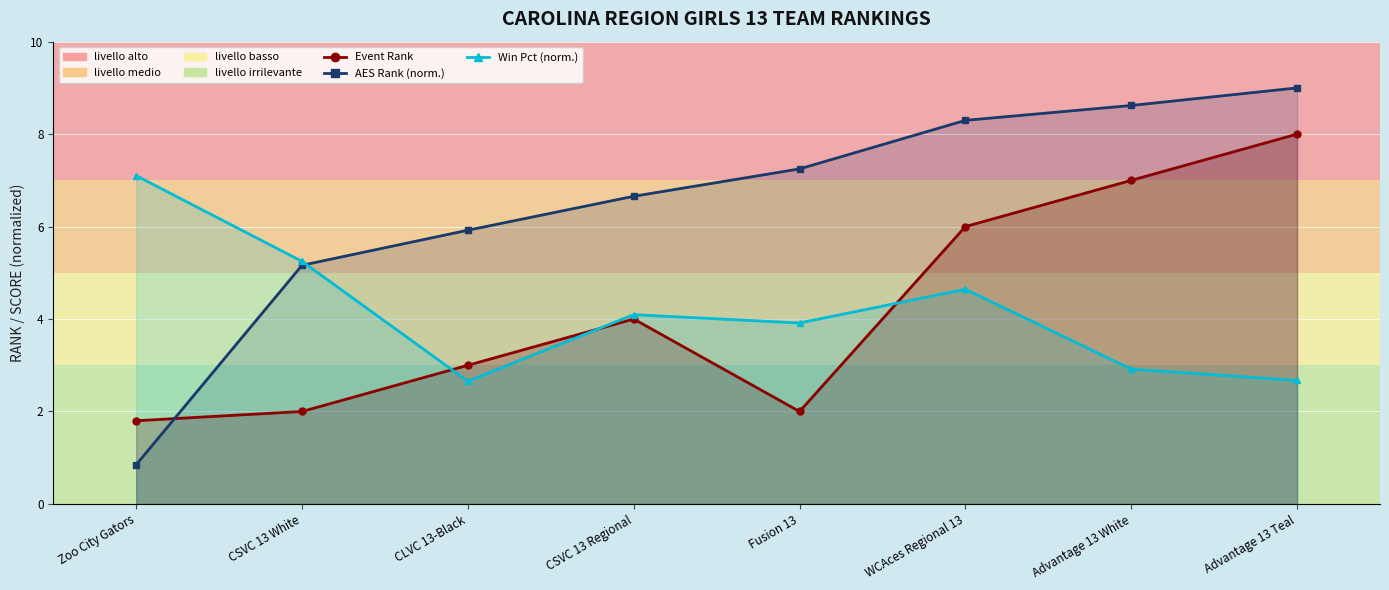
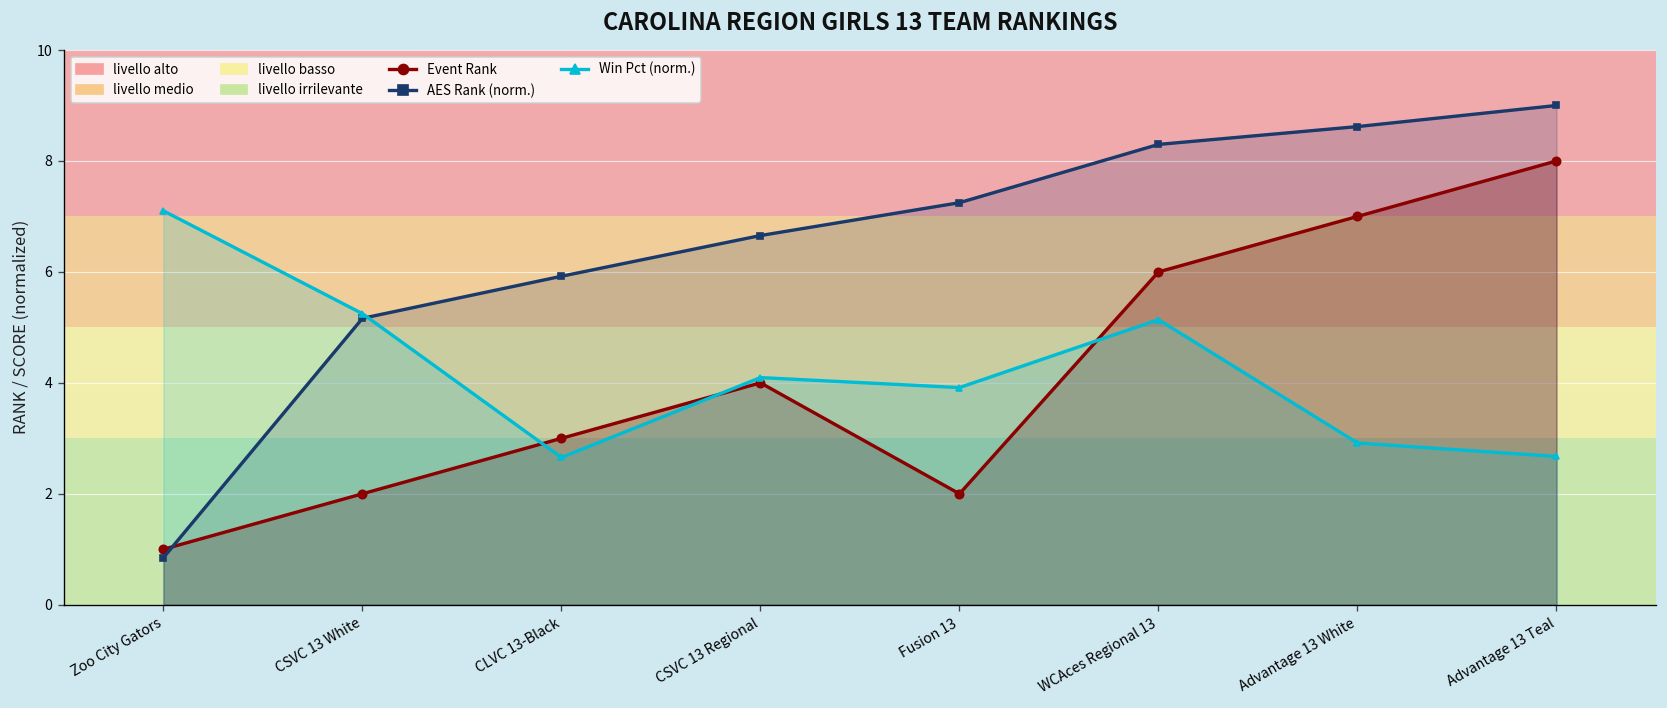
Event Rank, Zoo City Gators: 1.8 -> 1.0
Win Pct (norm.), WCAces Regional 13: 4.6 -> 5.1
